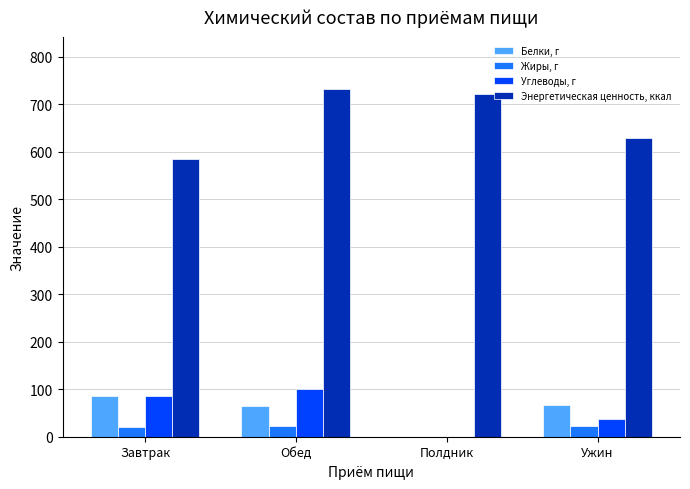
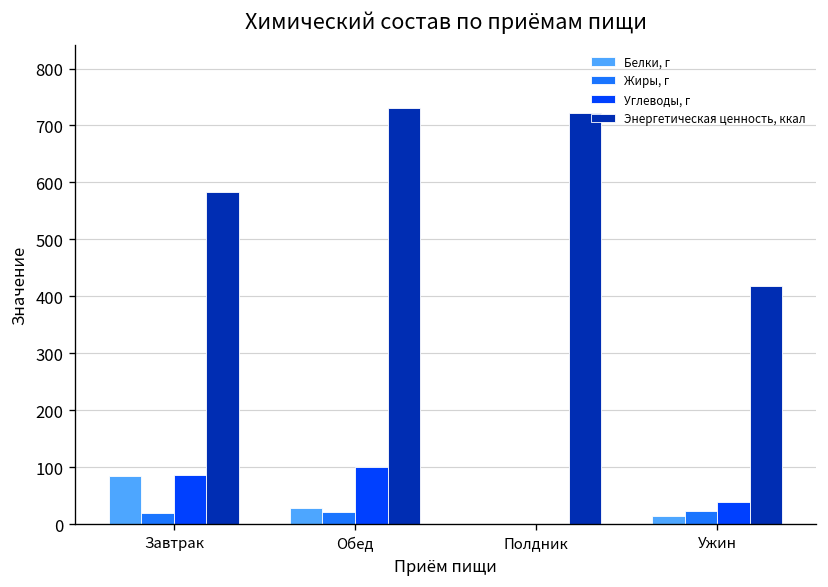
Белки, г, Обед: 70 -> 30
Белки, г, Ужин: 70 -> 10
Энергетическая ценность, ккал, Ужин: 630 -> 420
